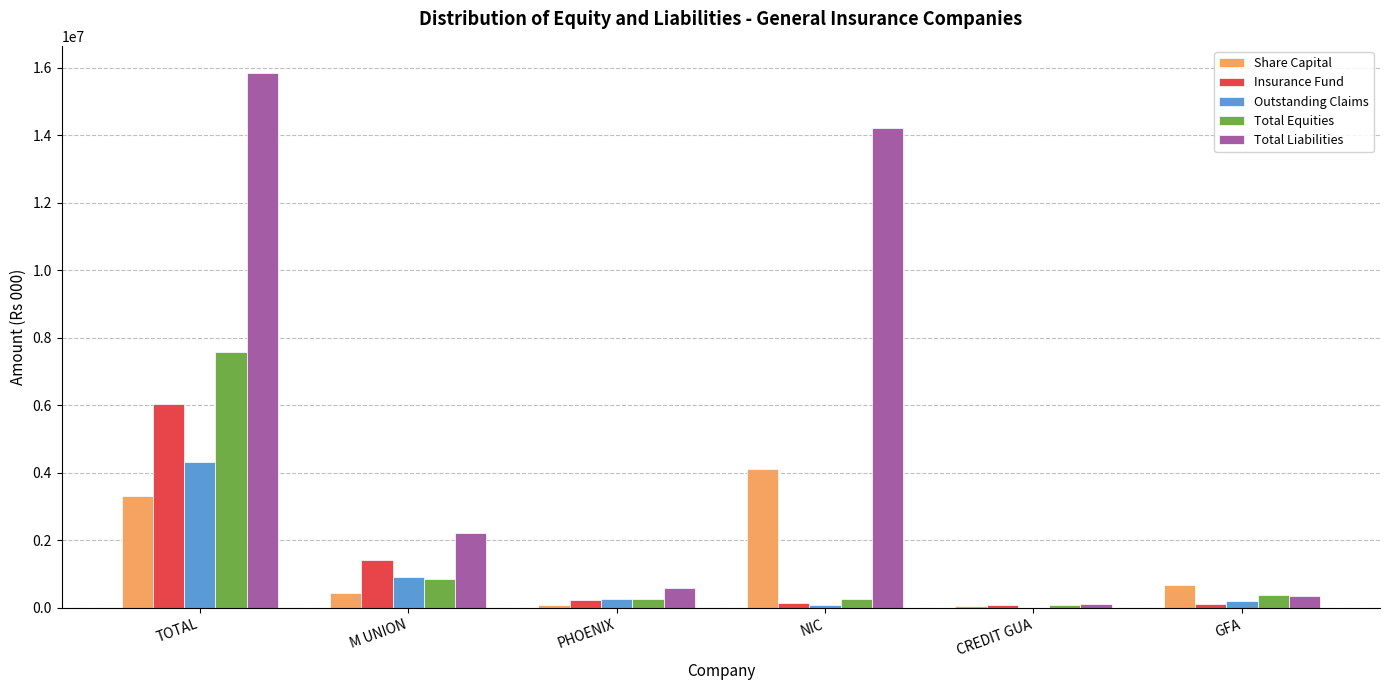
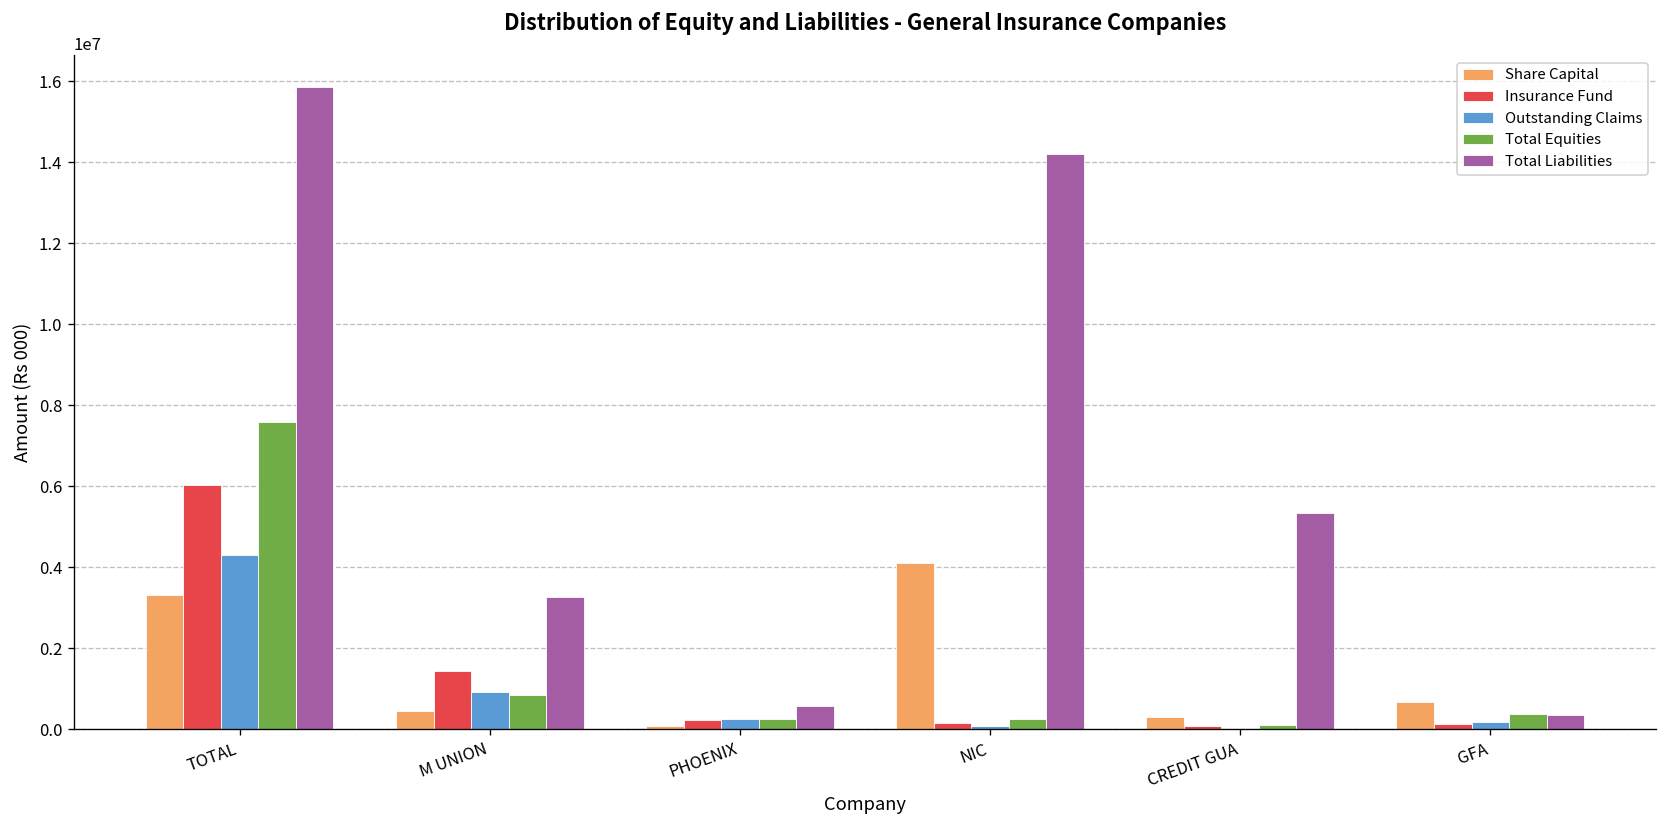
Total Liabilities, M UNION: 2200000 -> 3300000
Share Capital, CREDIT GUA: 0 -> 300000
Total Liabilities, CREDIT GUA: 100000 -> 5300000
